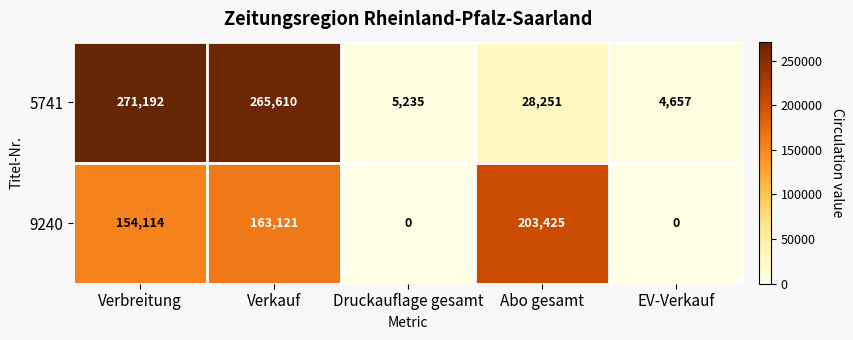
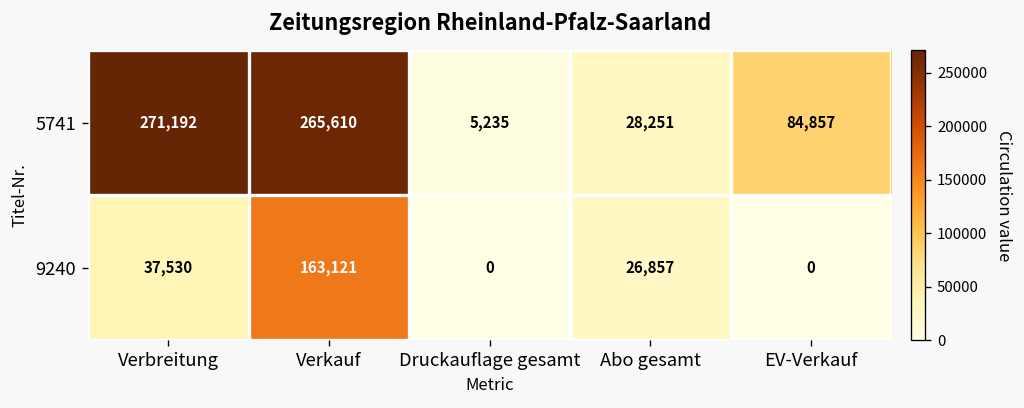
5741, EV-Verkauf: 4,657 -> 84,857
9240, Verbreitung: 154,114 -> 37,530
9240, Abo gesamt: 203,425 -> 26,857
